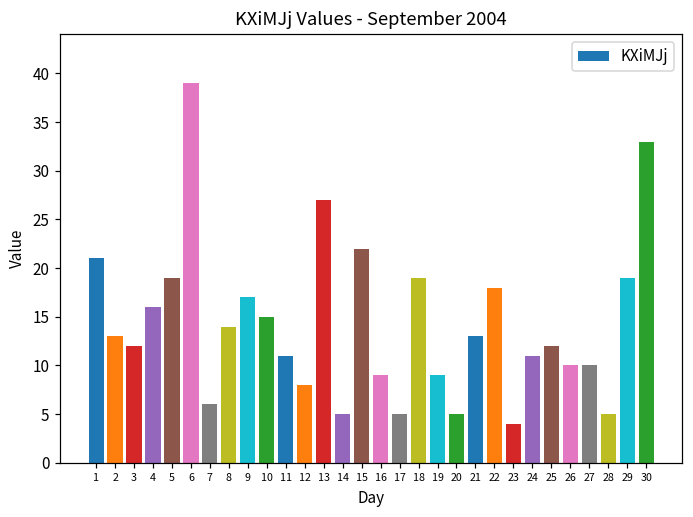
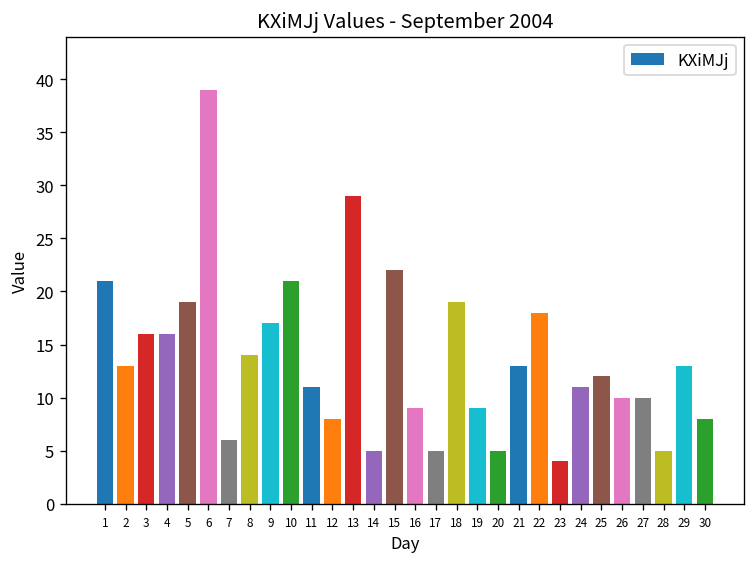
3: 12 -> 16
10: 15 -> 21
13: 27 -> 29
29: 19 -> 13
30: 33 -> 8
